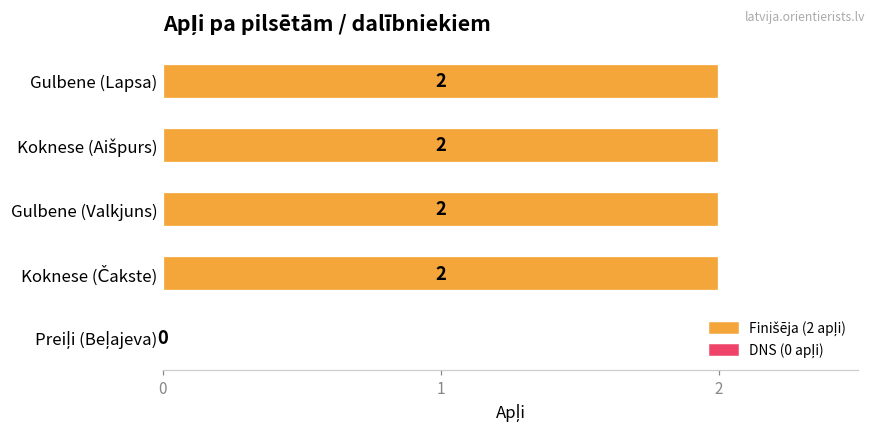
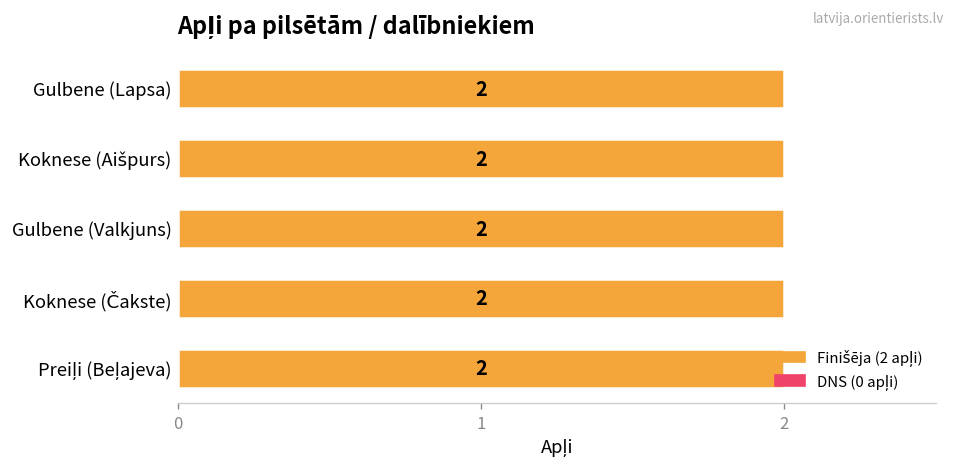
Preiļi (Beļajeva): 0 -> 2
